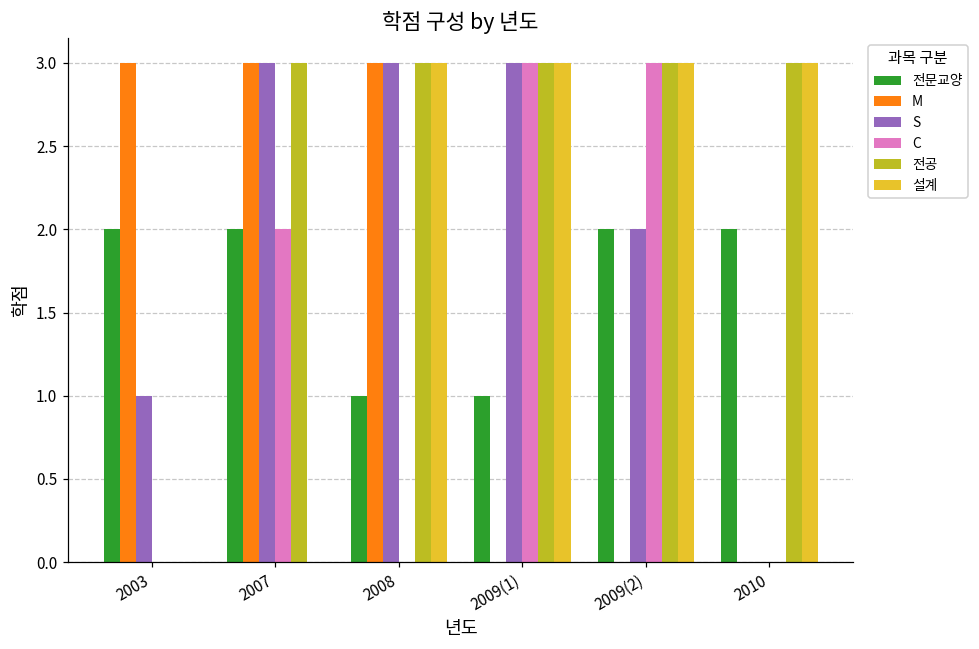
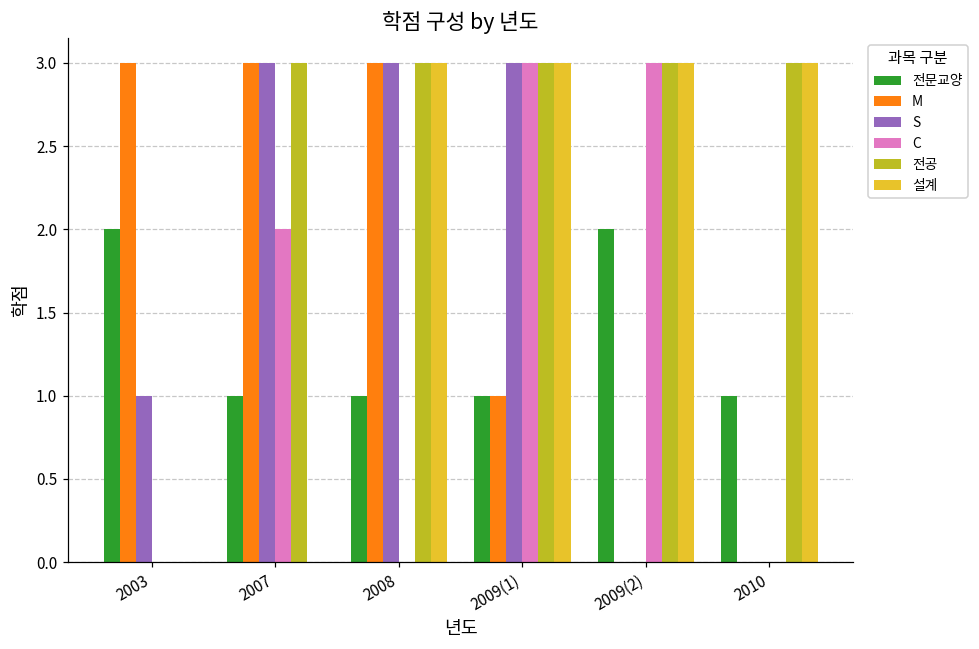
전문교양, 2007: 2 -> 1
M, 2009(1): 0 -> 1
S, 2009(2): 2 -> 0
전문교양, 2010: 2 -> 1
